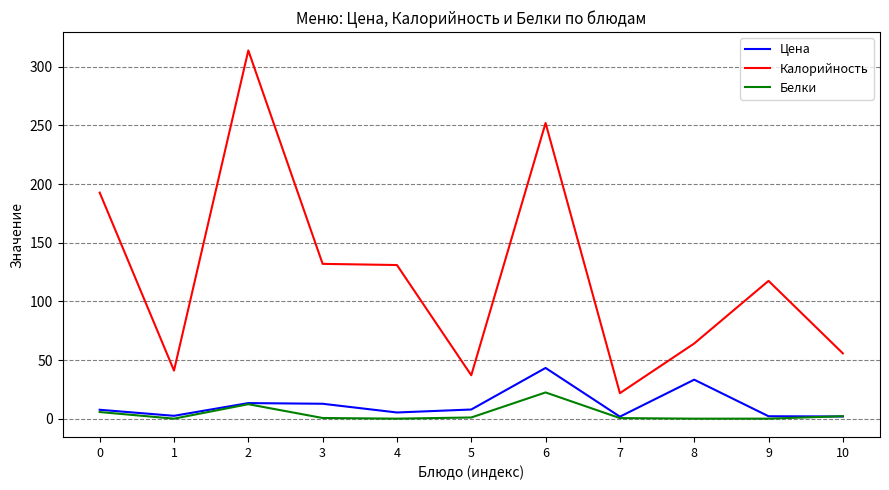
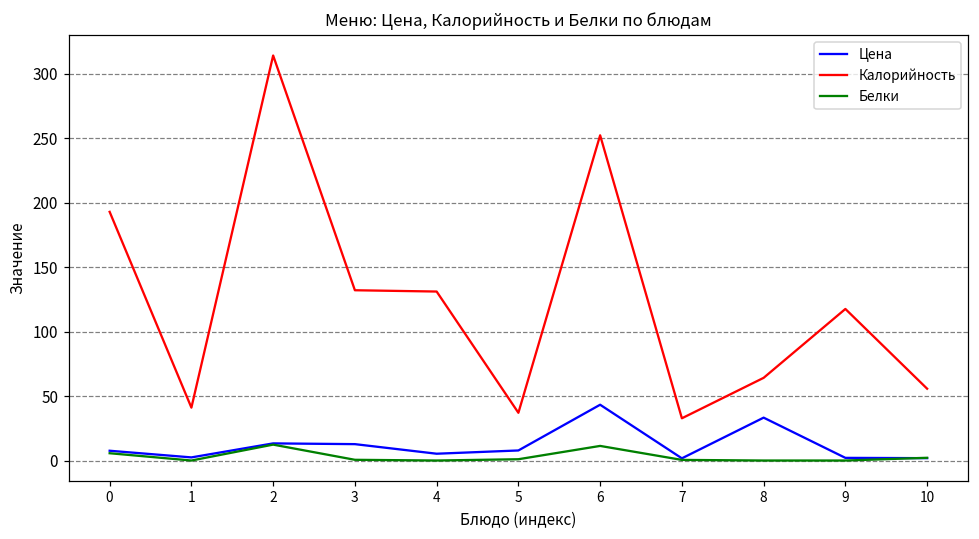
Белки, 6: 22 -> 11
Калорийность, 7: 22 -> 33
